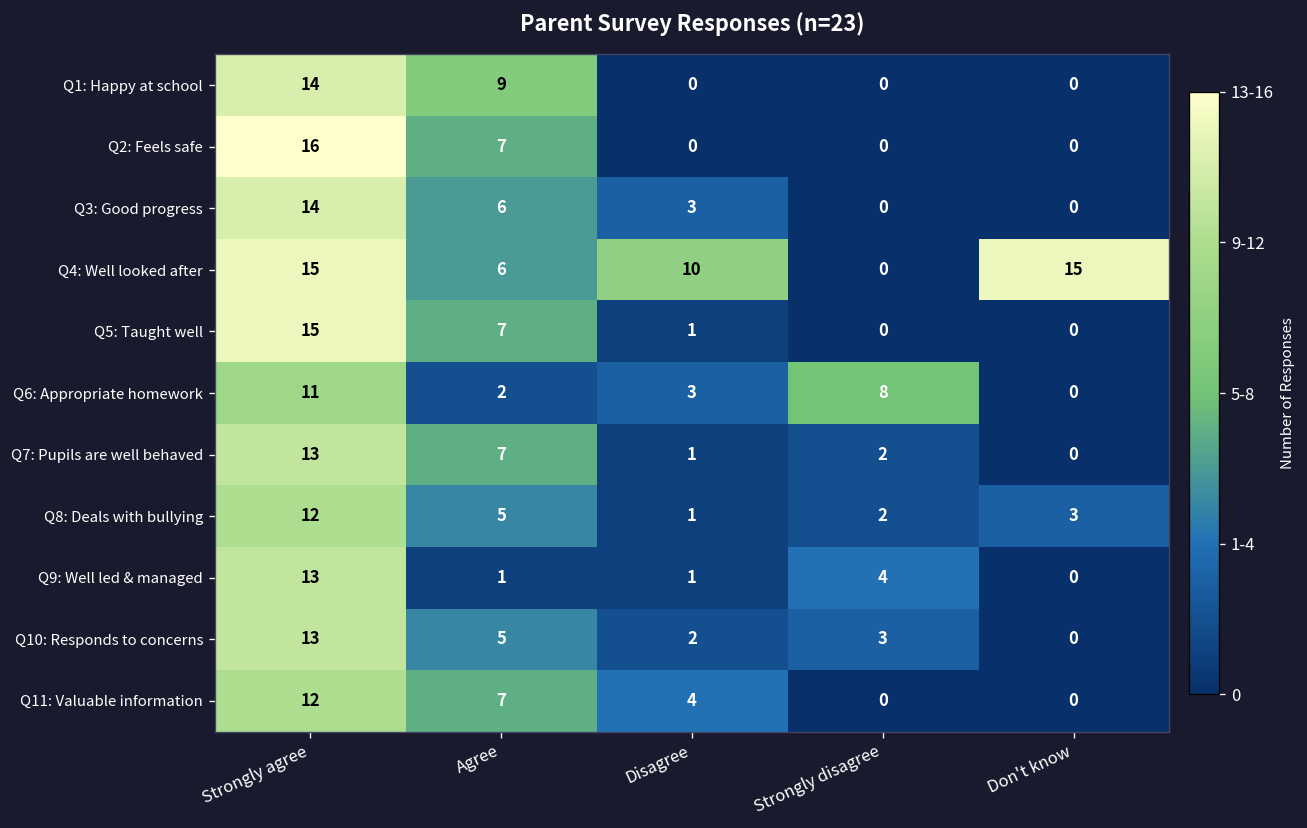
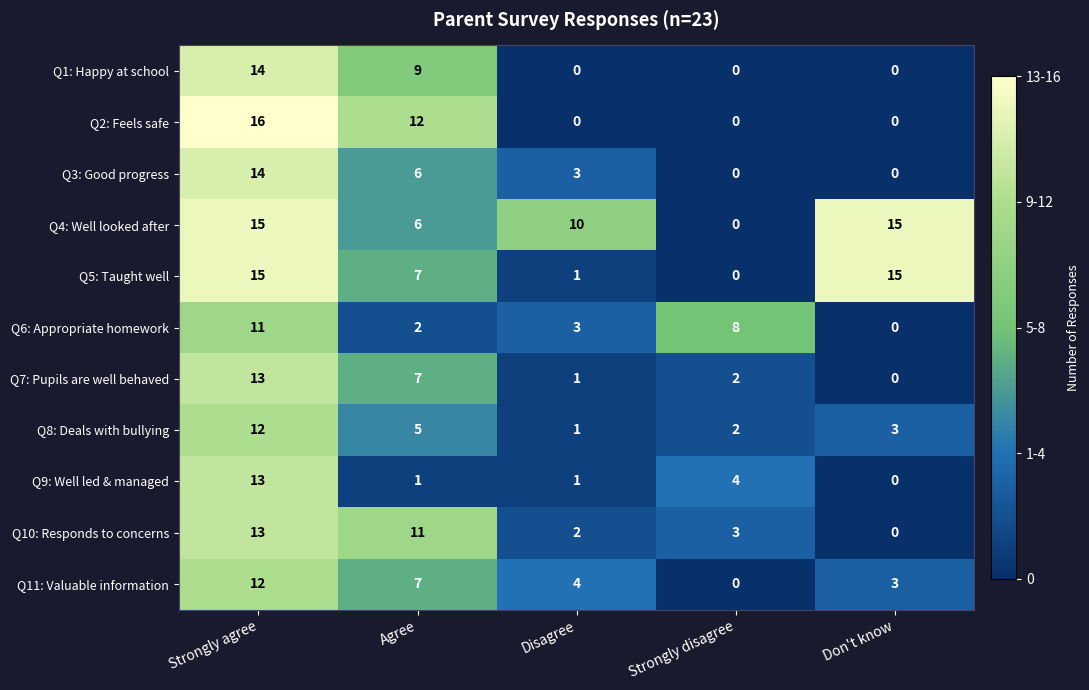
Q2: Feels safe, Agree: 7 -> 12
Q5: Taught well, Don't know: 0 -> 15
Q10: Responds to concerns, Agree: 5 -> 11
Q11: Valuable information, Don't know: 0 -> 3
